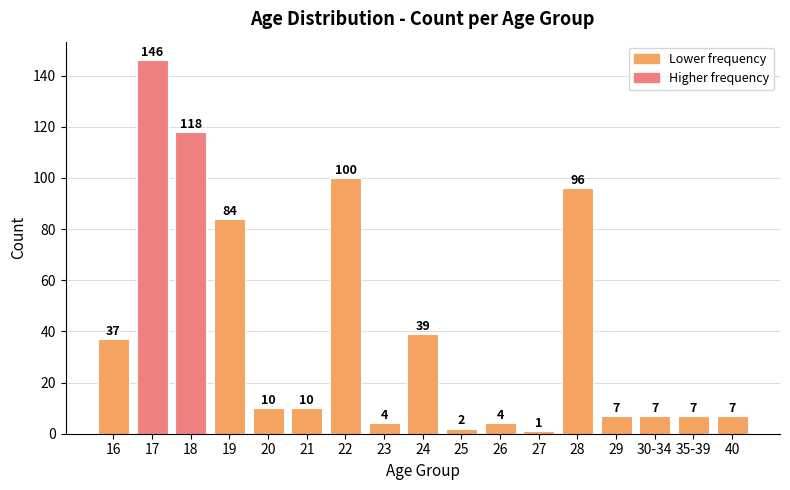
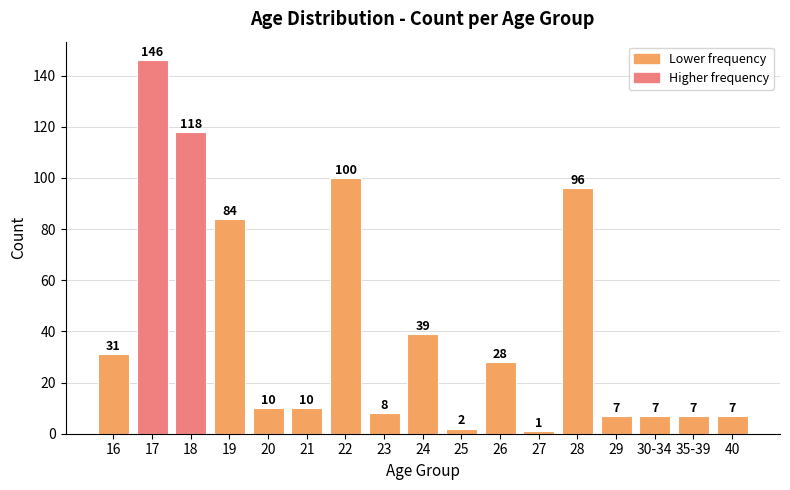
16: 37 -> 31
23: 4 -> 8
26: 4 -> 28
